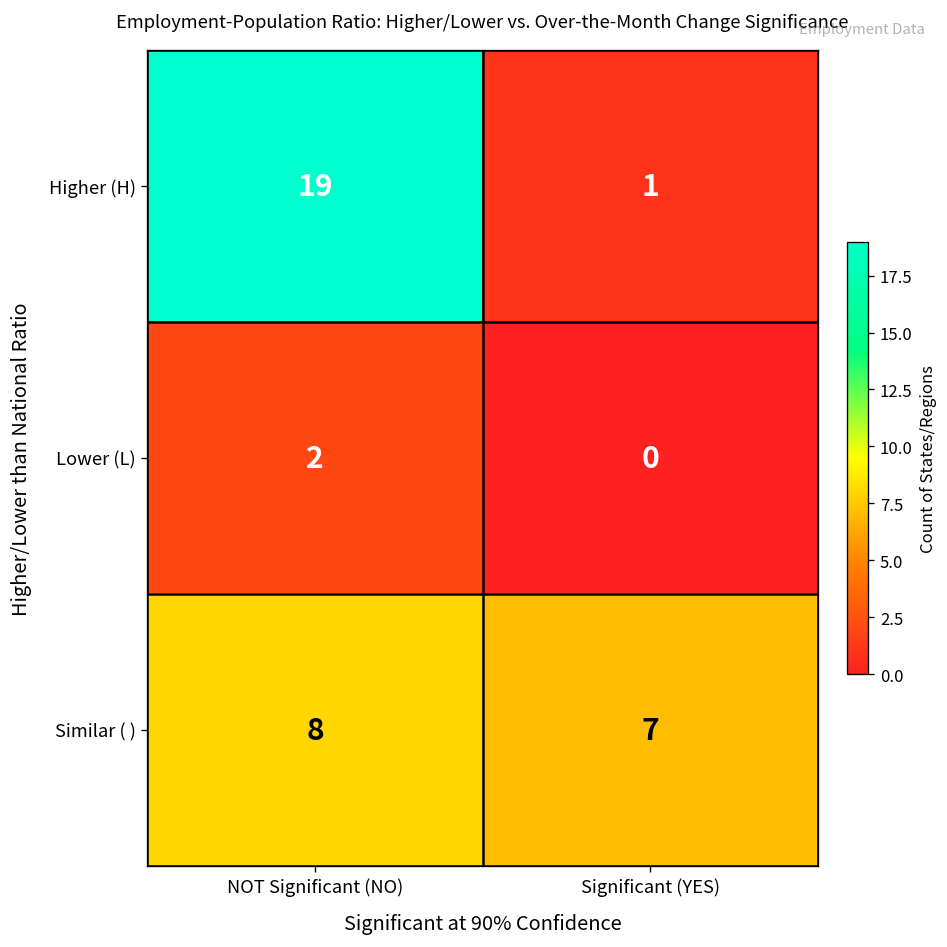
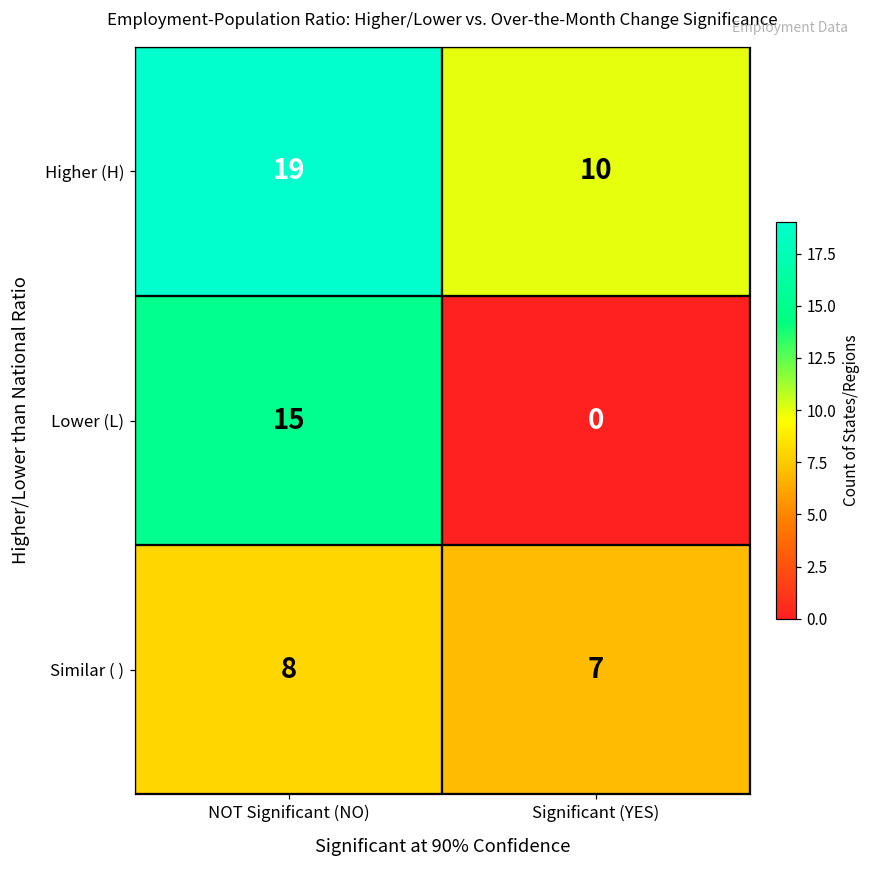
Higher (H), Significant (YES): 1 -> 10
Lower (L), NOT Significant (NO): 2 -> 15
